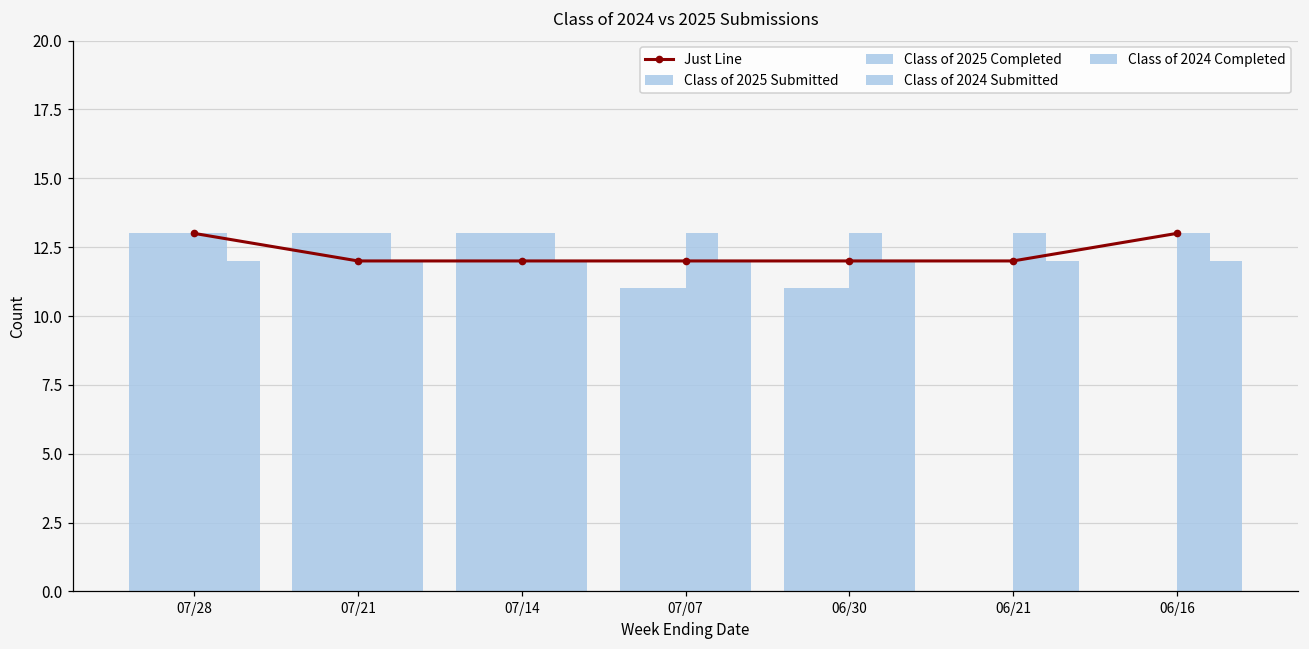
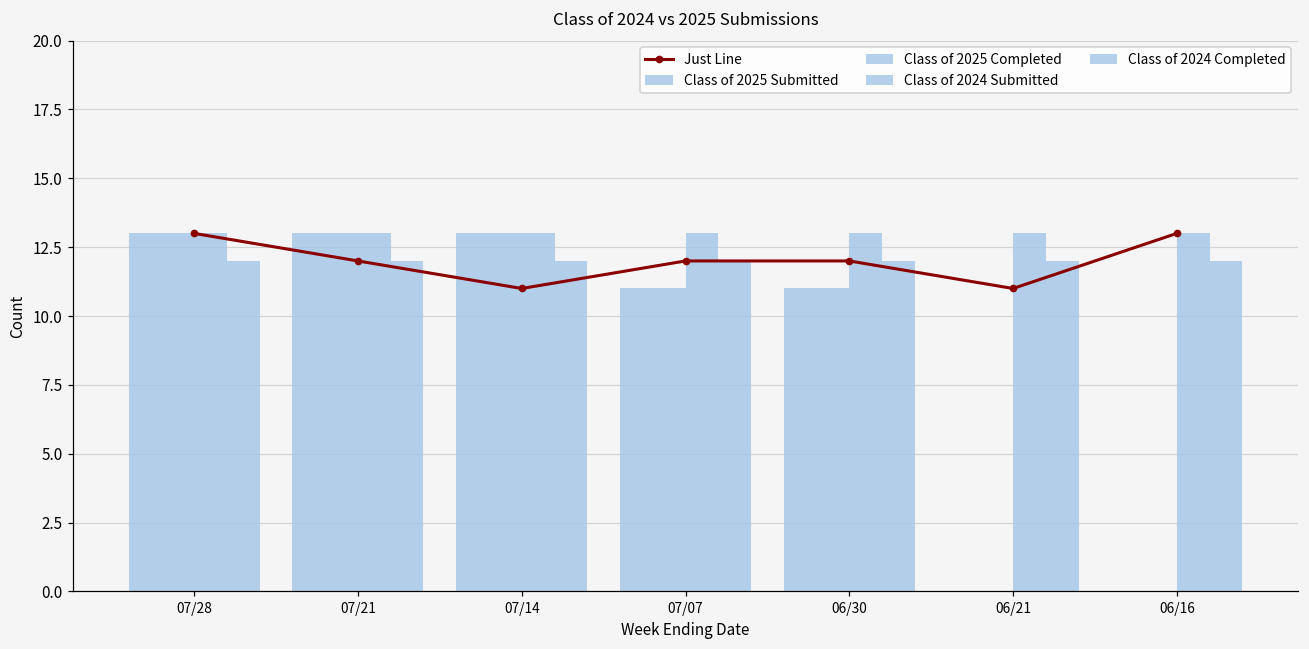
Just Line, 07/14: 12 -> 11
Just Line, 06/21: 12 -> 11
